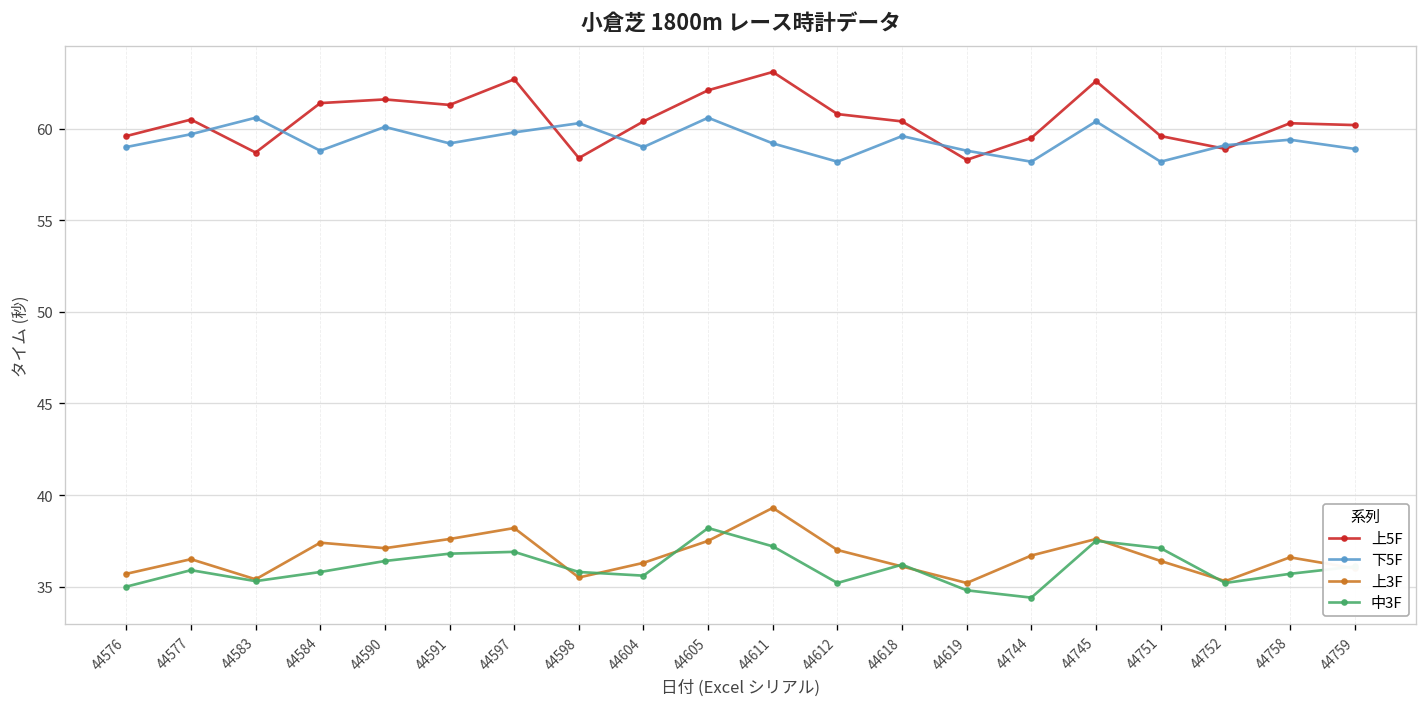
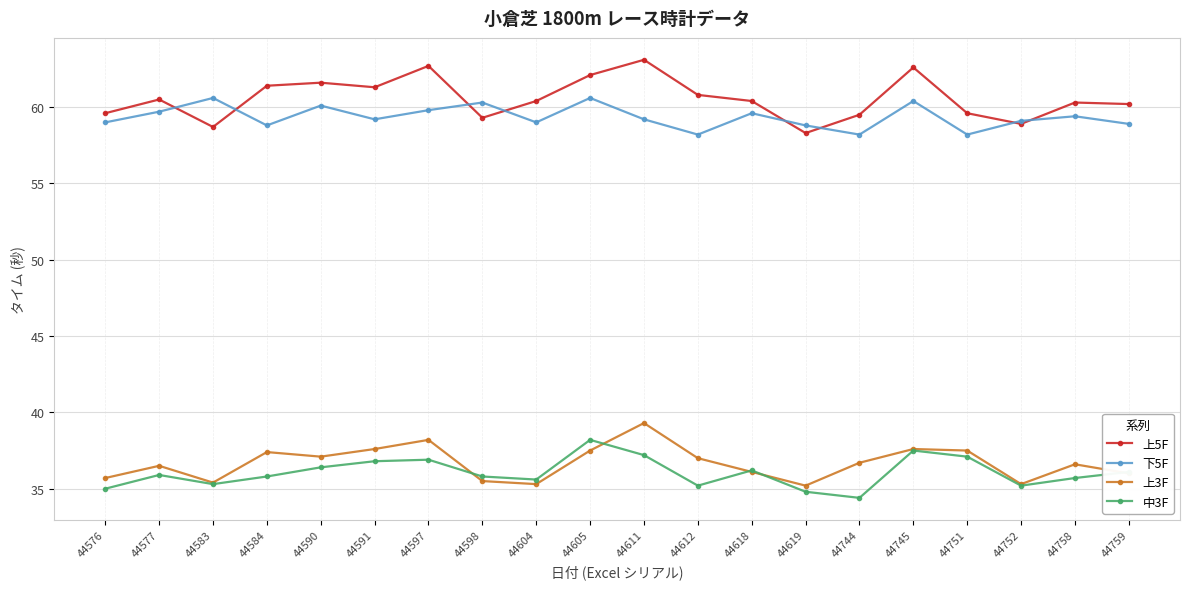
上5F, 44598: 58.4 -> 59.3
上3F, 44604: 36.3 -> 35.3
上3F, 44751: 36.4 -> 37.5
